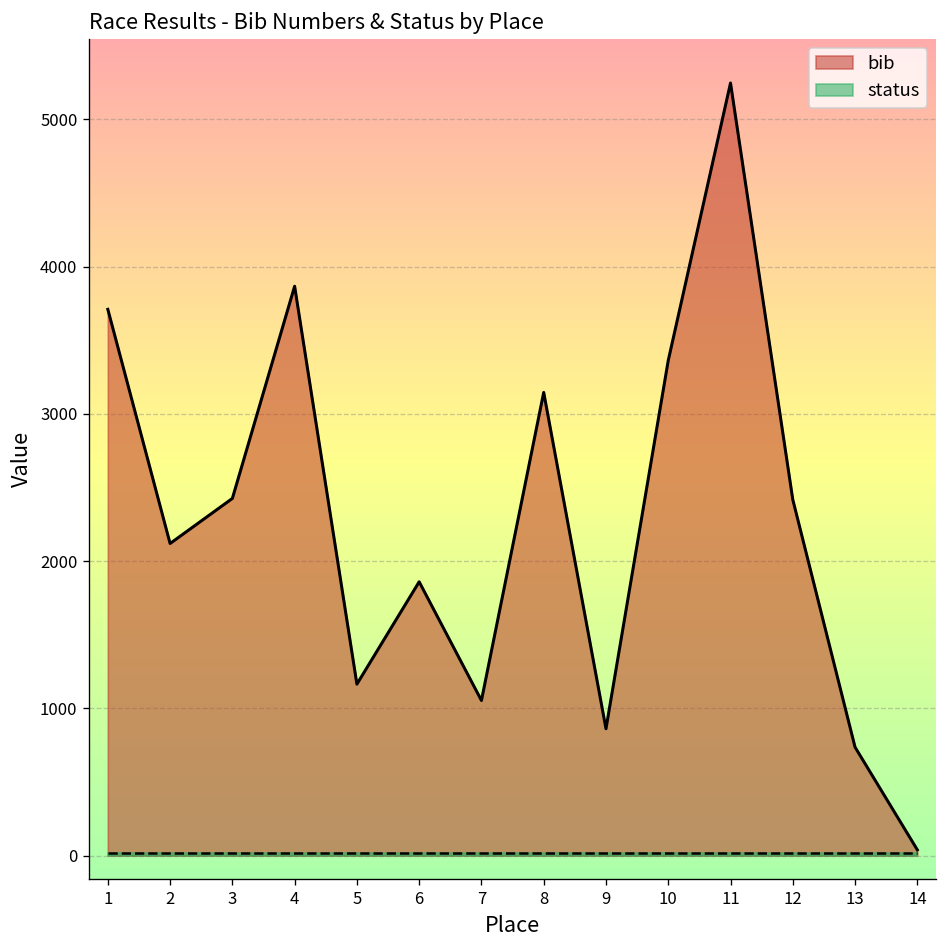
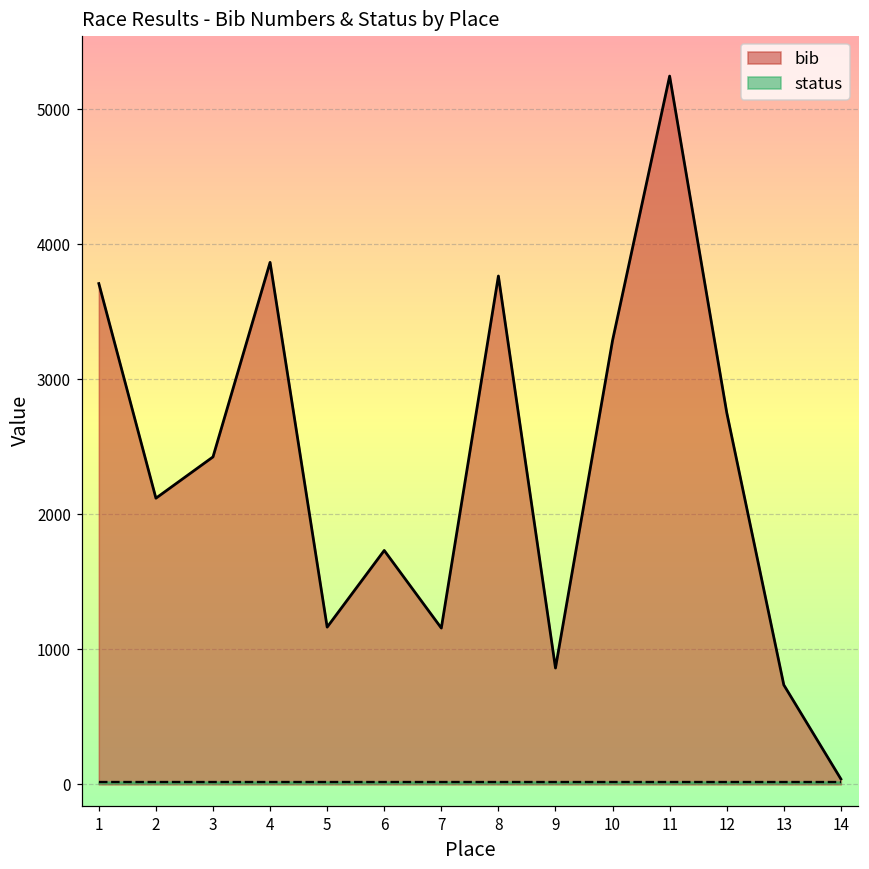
bib, 6: 1860 -> 1730
bib, 7: 1050 -> 1160
bib, 8: 3150 -> 3770
bib, 10: 3360 -> 3290
bib, 12: 2420 -> 2760
